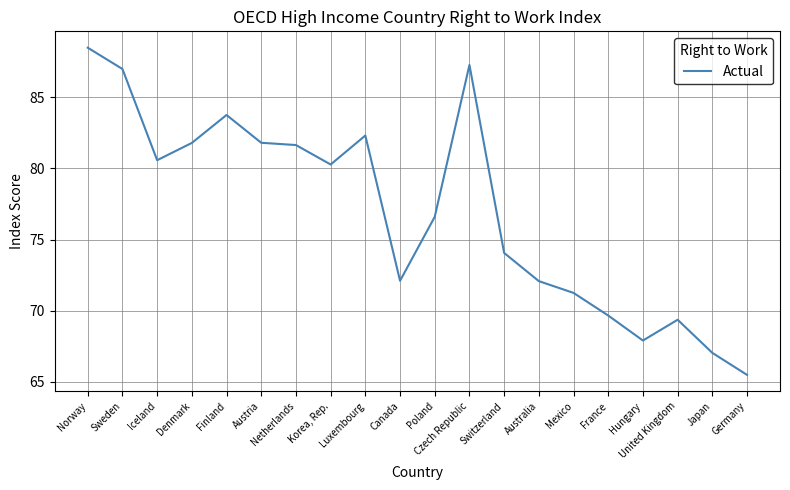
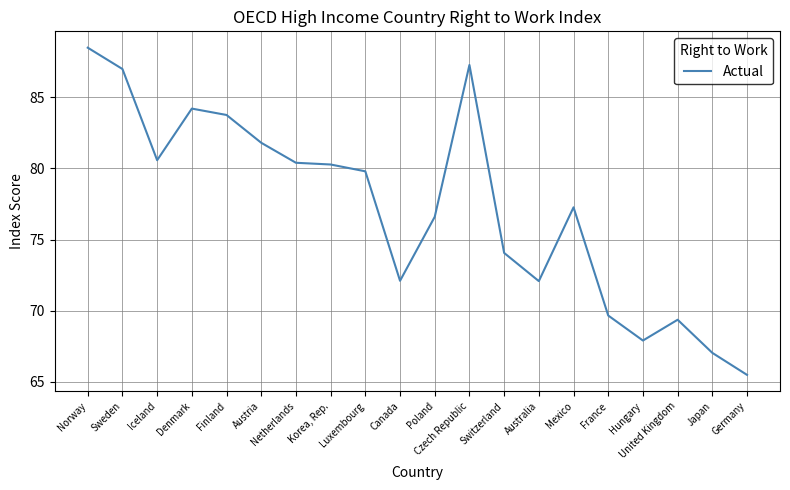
Denmark: 81.8 -> 84.2
Netherlands: 81.6 -> 80.4
Luxembourg: 82.3 -> 79.8
Mexico: 71.3 -> 77.3
